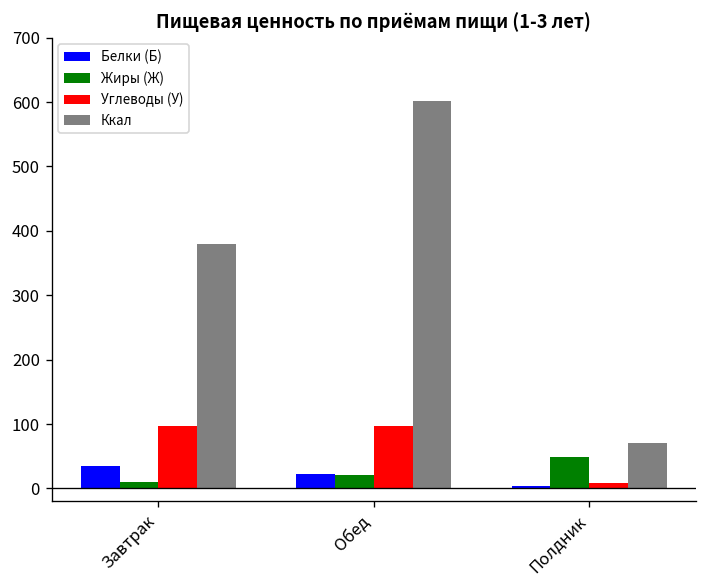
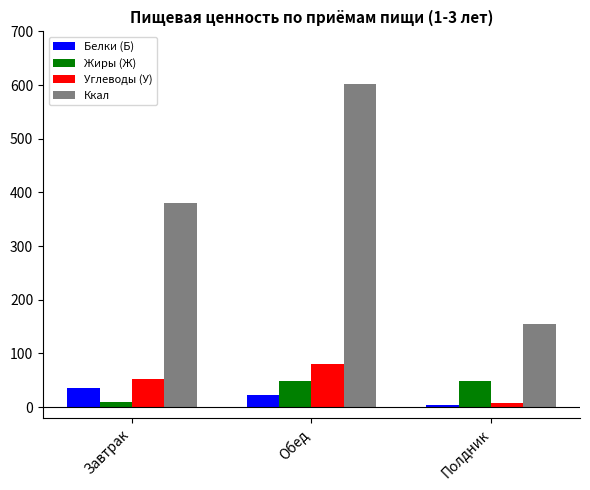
Углеводы (У), Завтрак: 100 -> 50
Жиры (Ж), Обед: 20 -> 50
Углеводы (У), Обед: 100 -> 80
Ккал, Полдник: 70 -> 150
